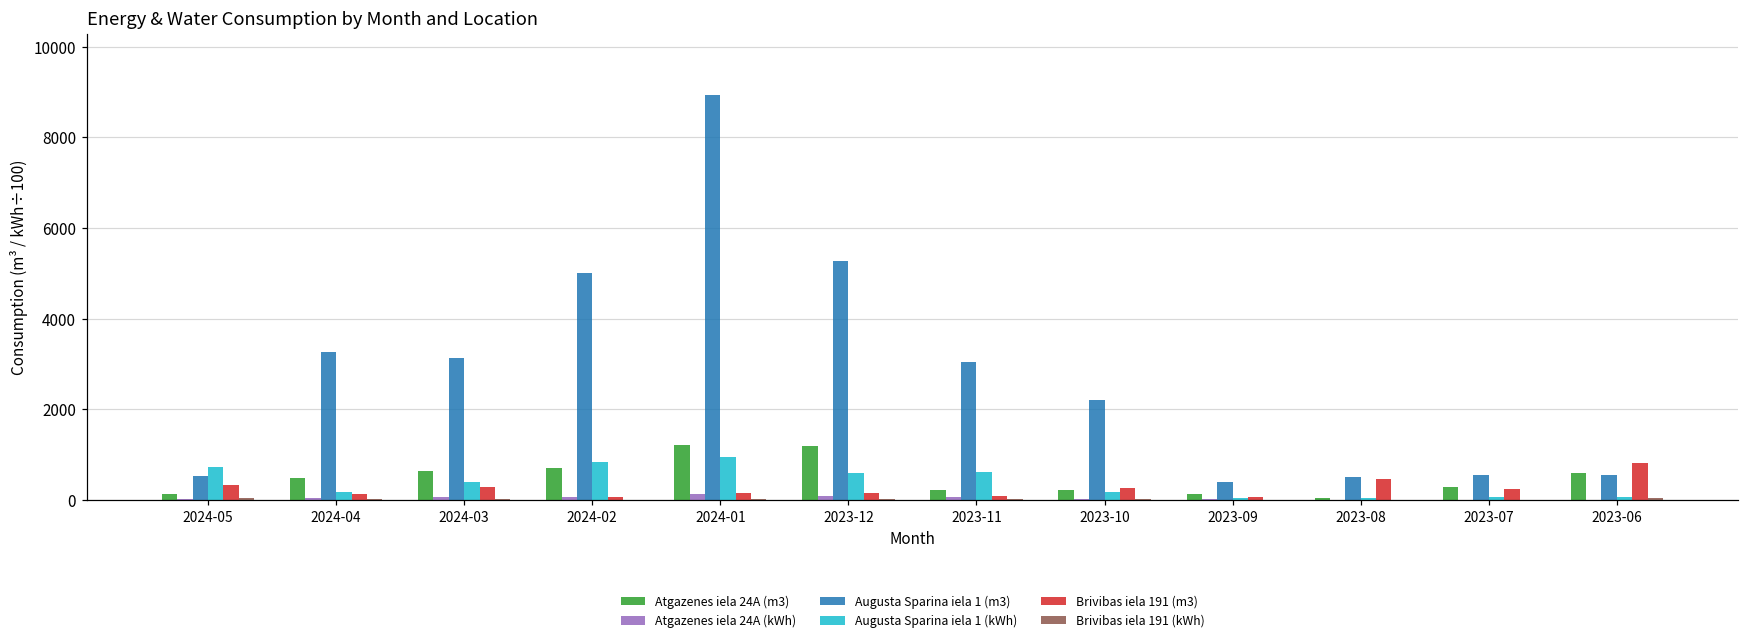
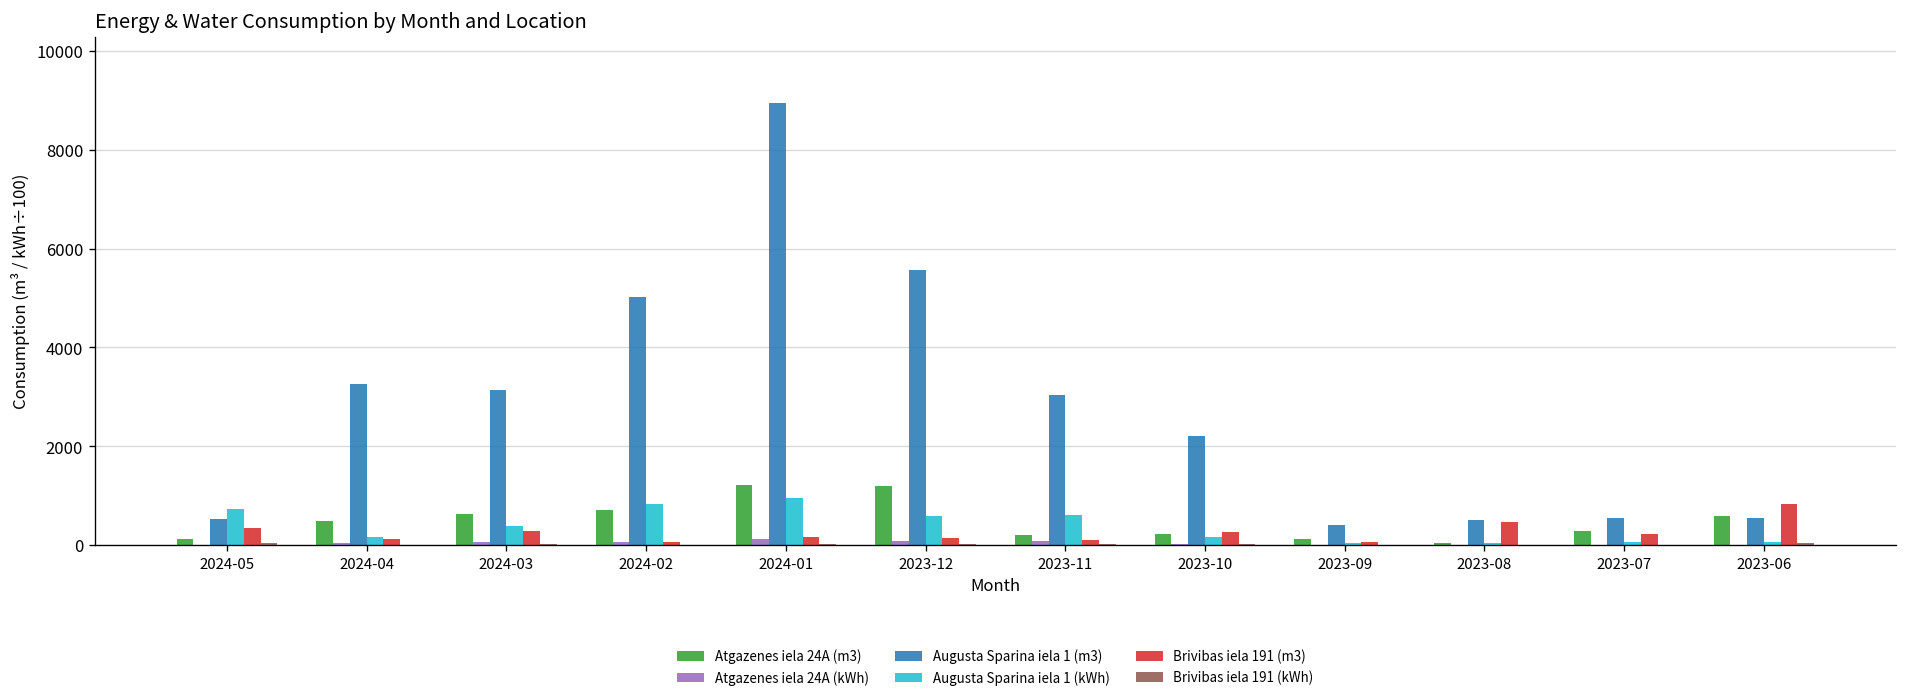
Augusta Sparina iela 1 (m3), 2023-12: 5300 -> 5600
